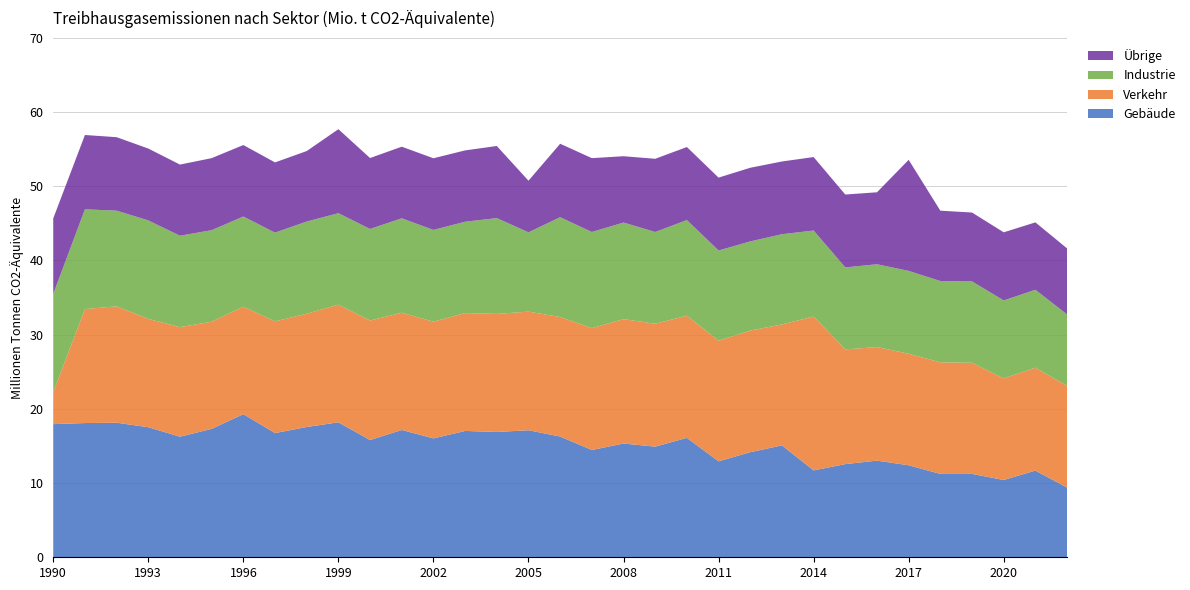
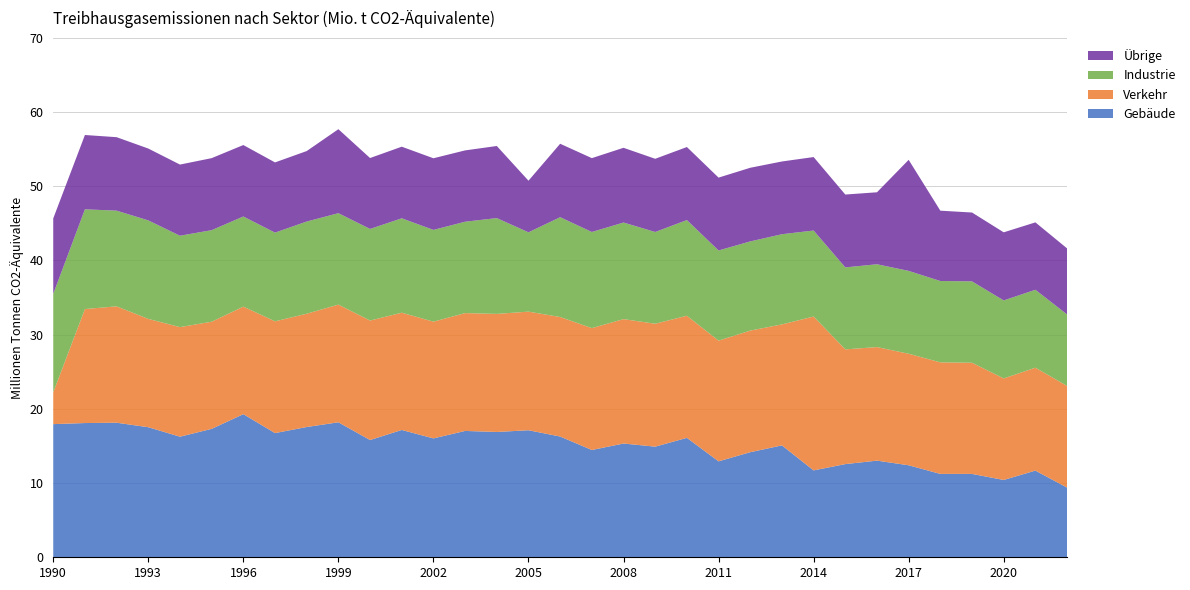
Übrige, 2008: 9 -> 10
